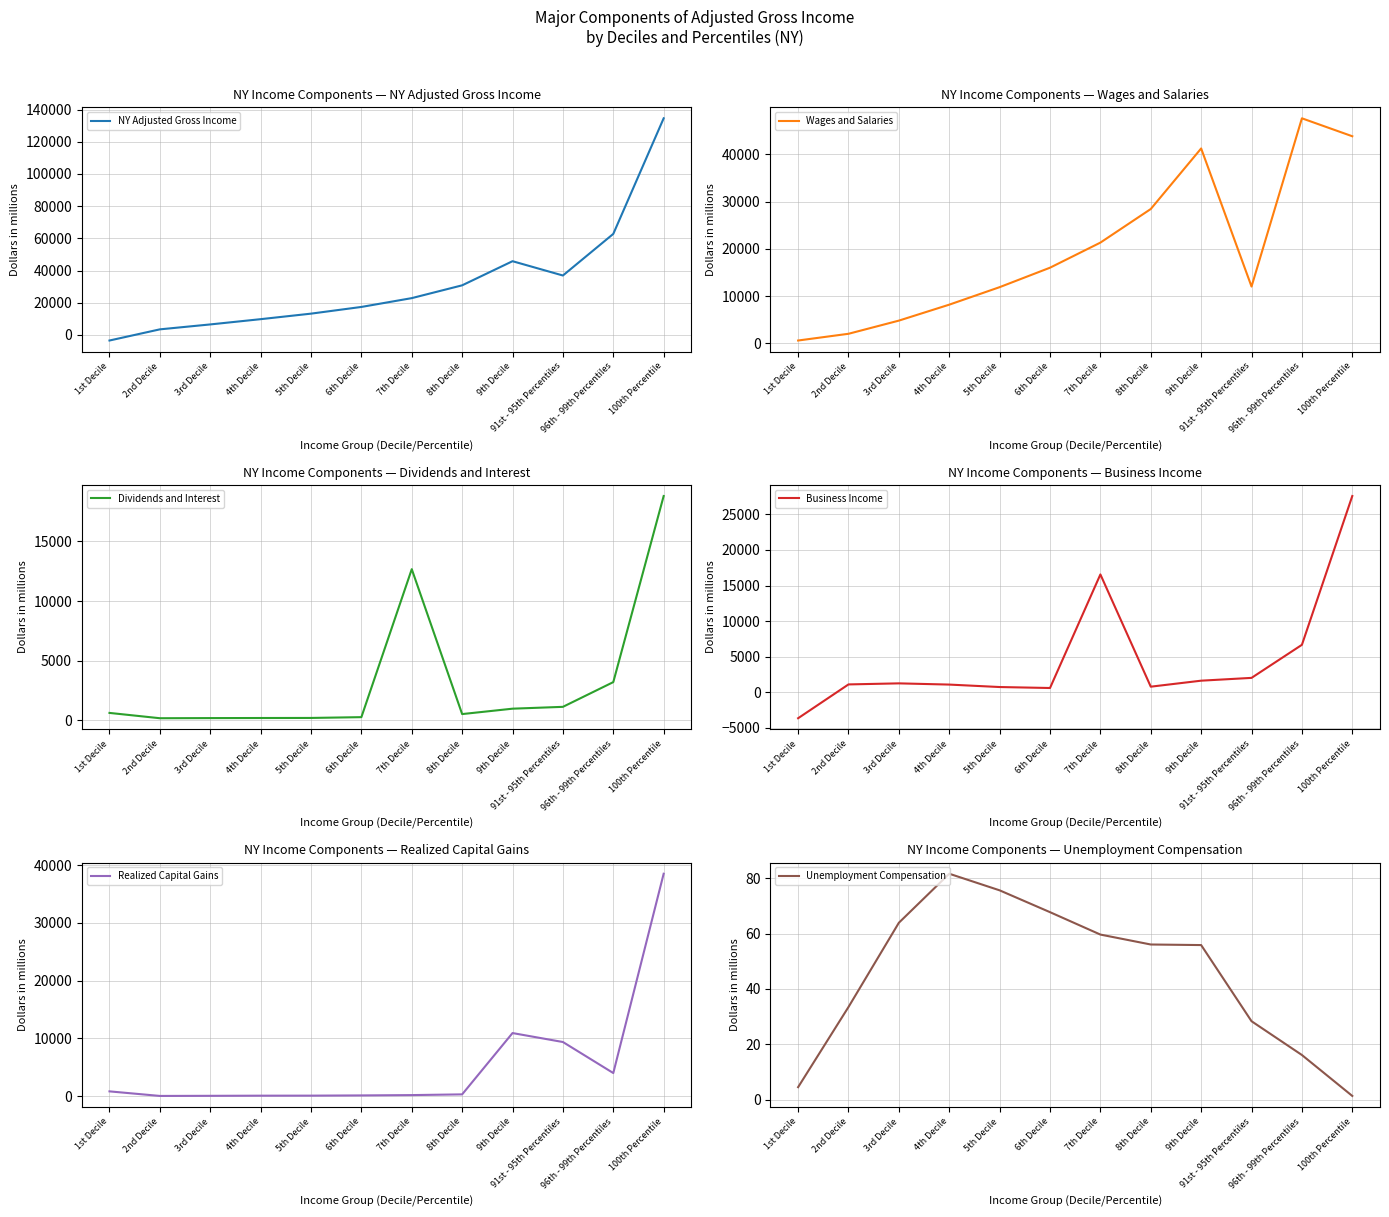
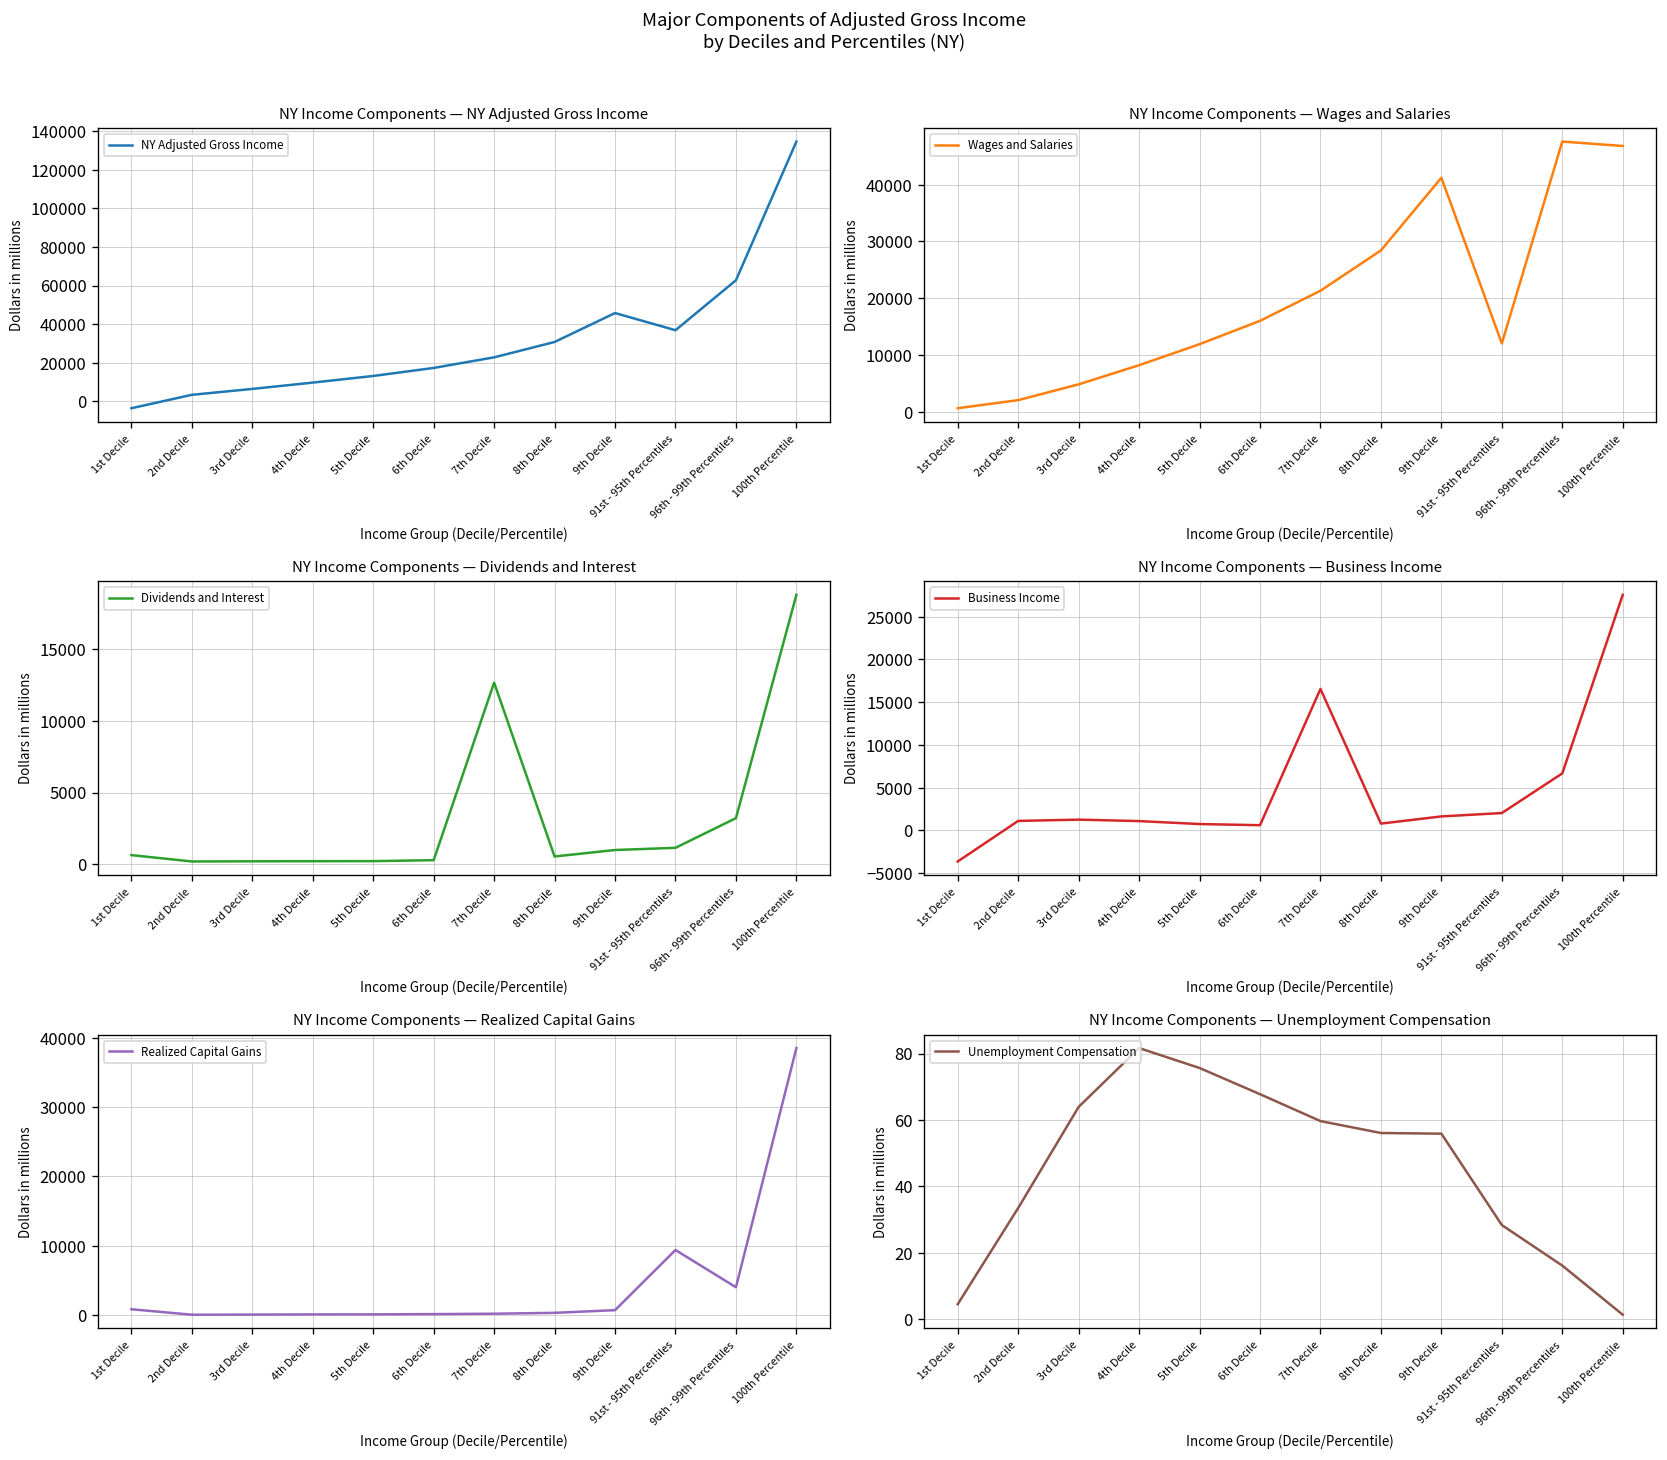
NY Income Components — Wages and Salaries, 100th Percentile: 44000 -> 47000
NY Income Components — Realized Capital Gains, 9th Decile: 11000 -> 1000
